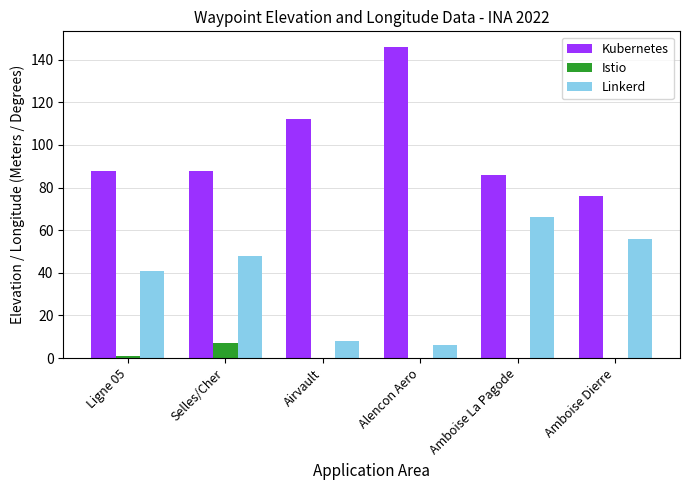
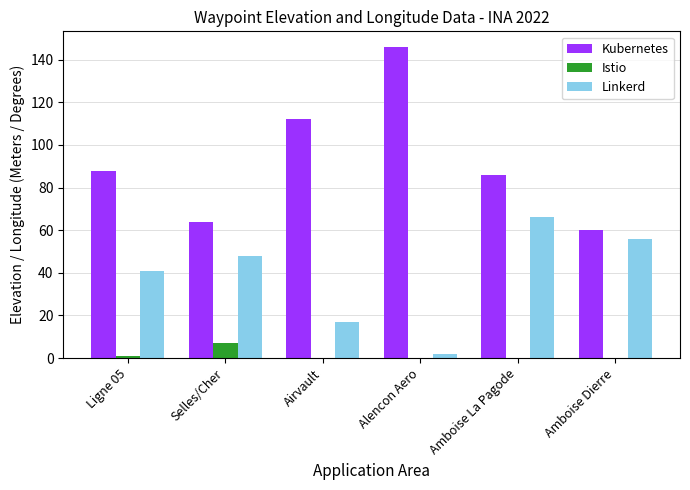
Kubernetes, Selles/Cher: 88 -> 64
Linkerd, Airvault: 8 -> 17
Linkerd, Alencon Aero: 6 -> 2
Kubernetes, Amboise Dierre: 76 -> 60
